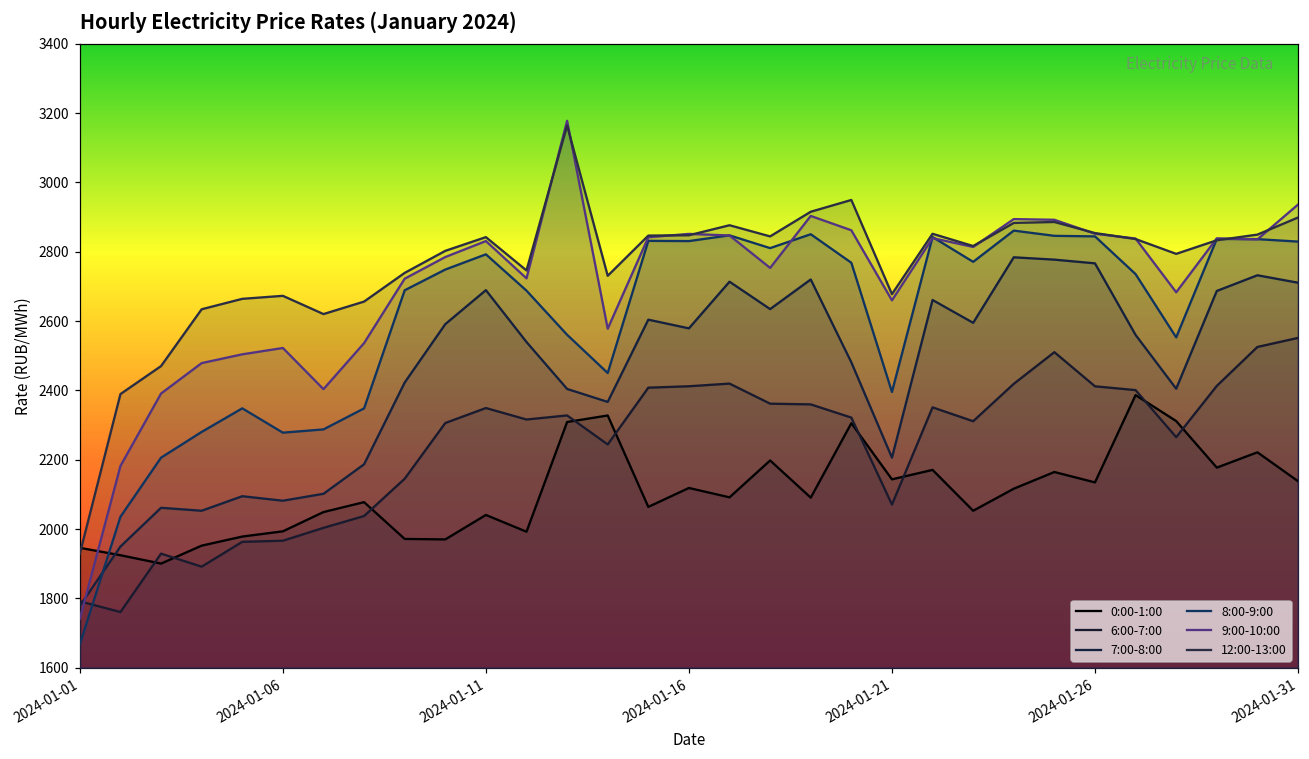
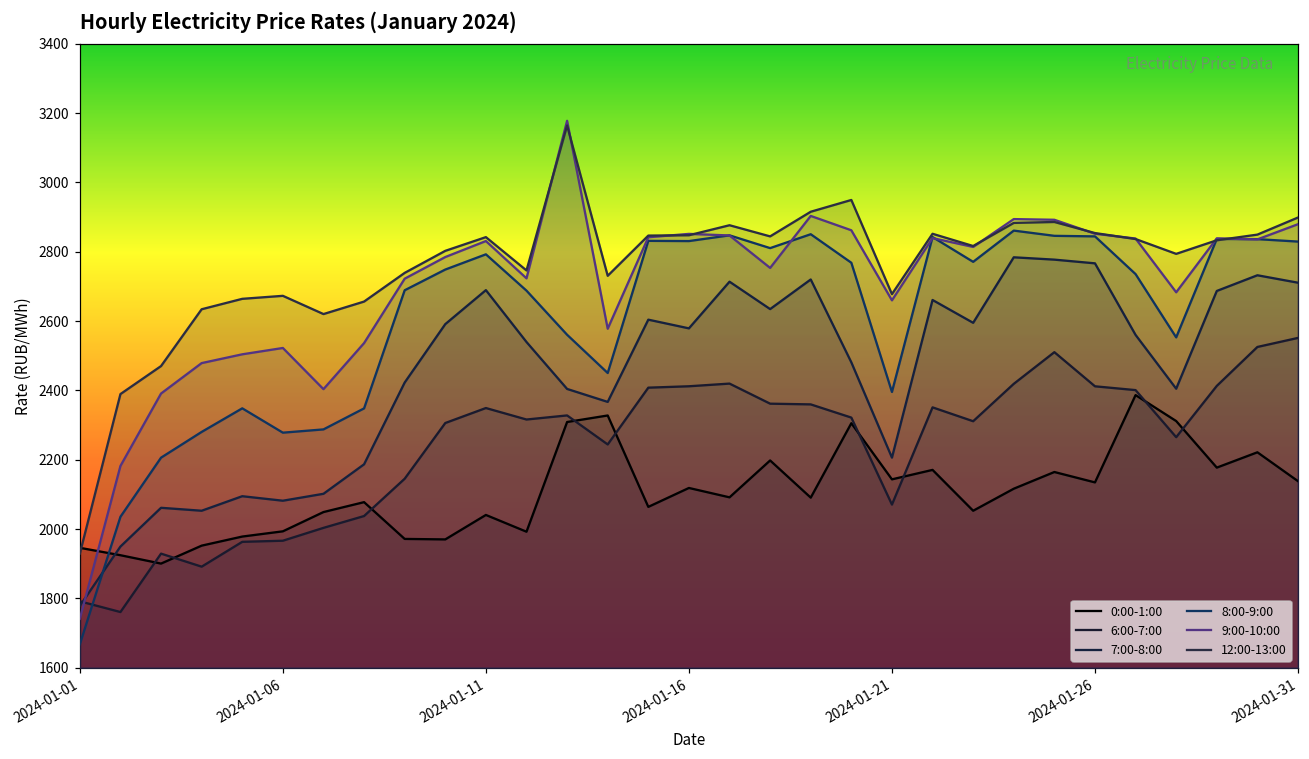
9:00-10:00, 2024-01-31: 2940 -> 2880
